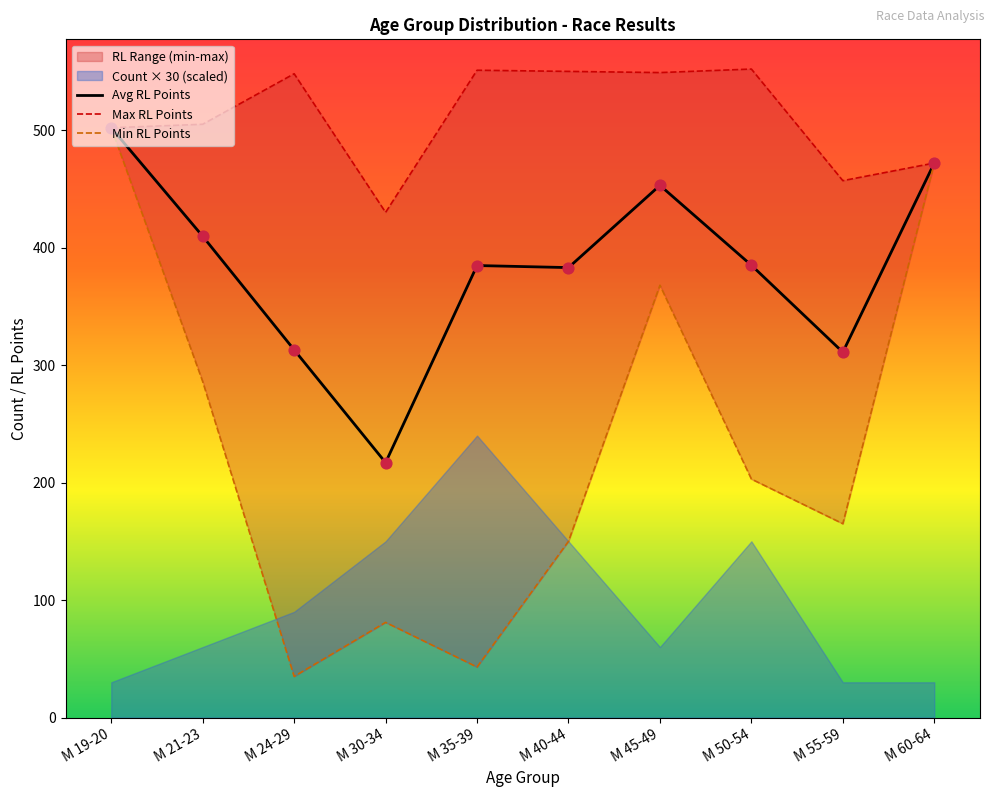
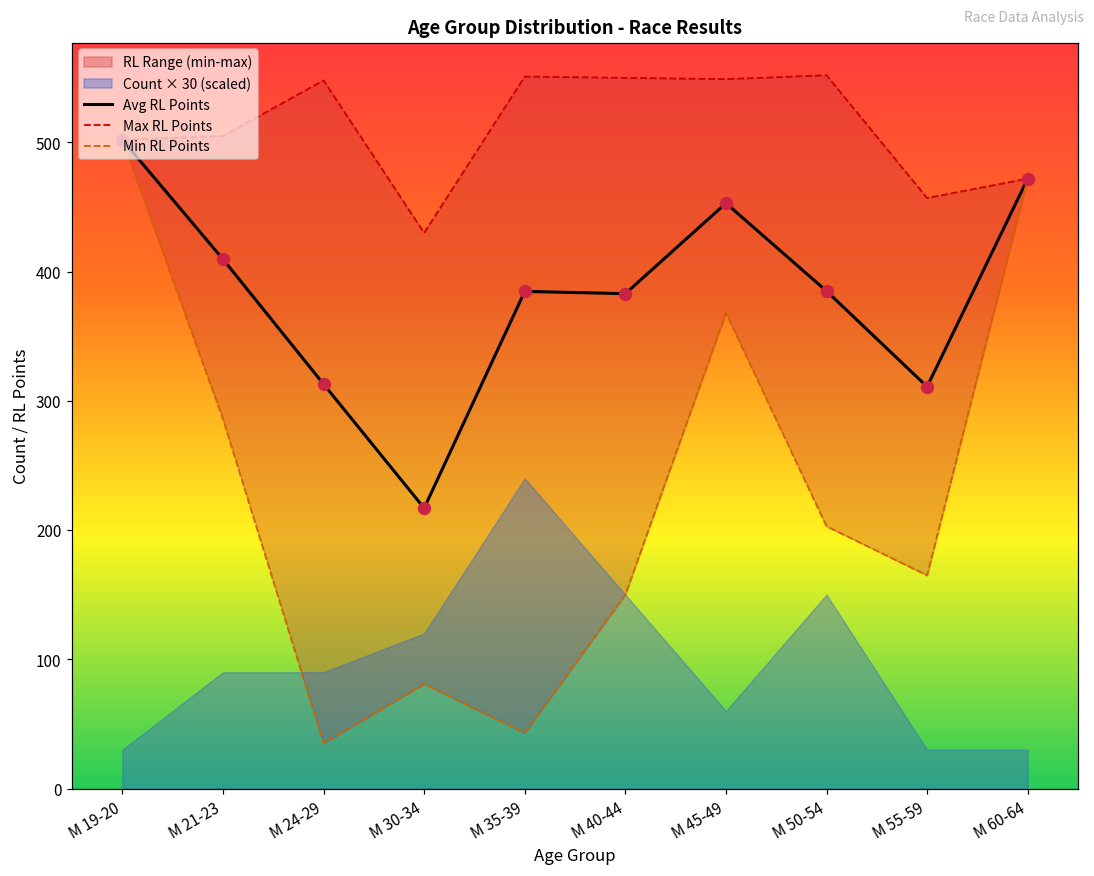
Count × 30 (scaled), М 21-23: 60 -> 90
Count × 30 (scaled), М 30-34: 150 -> 120
